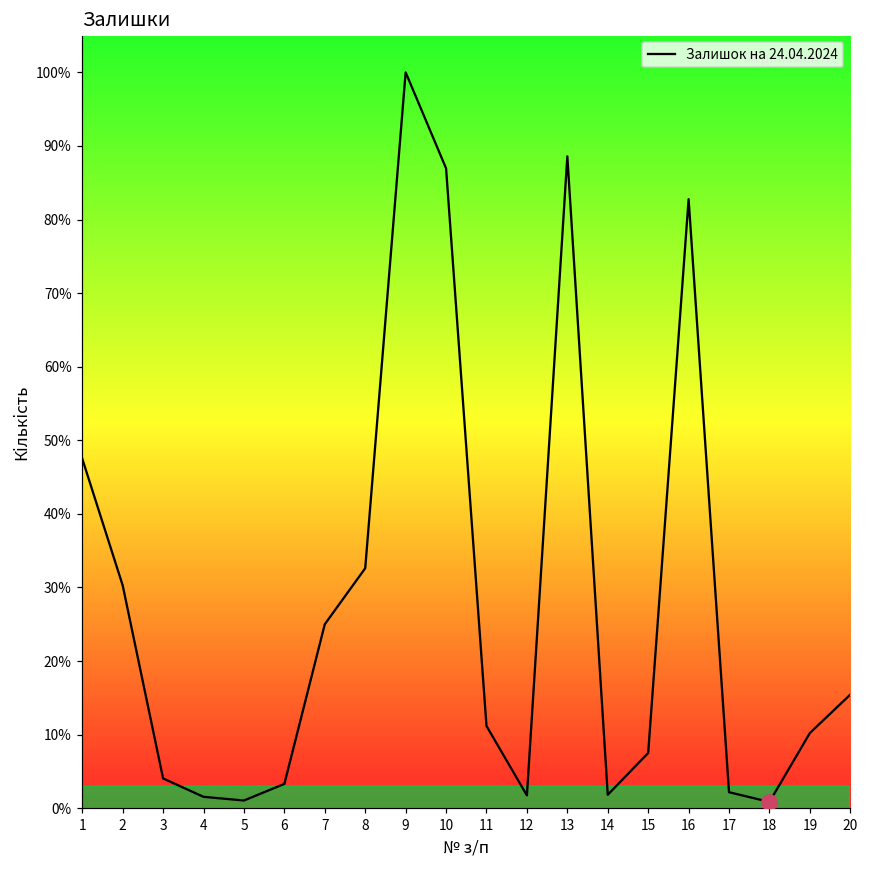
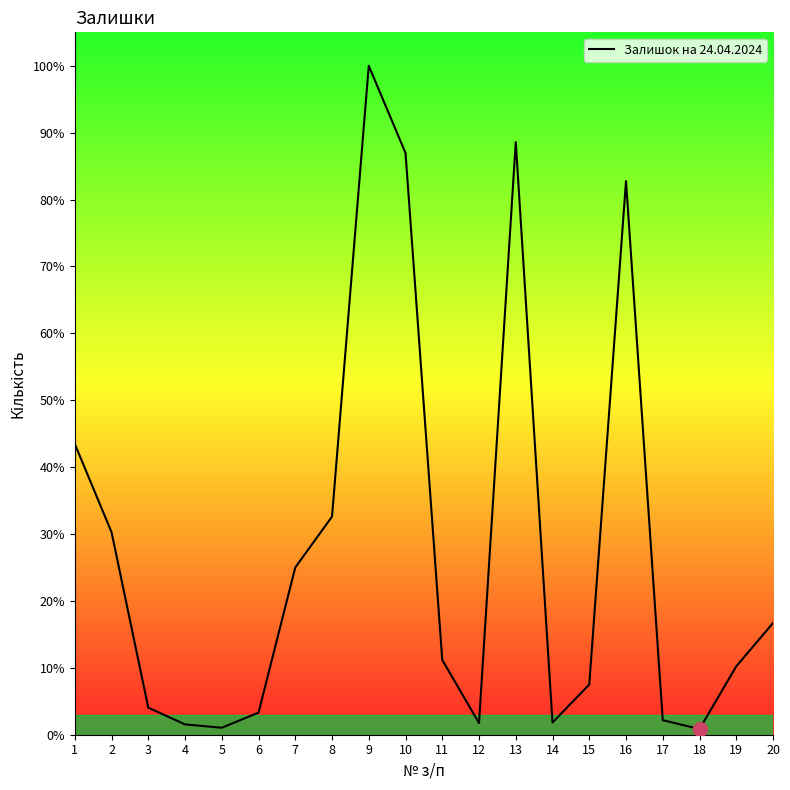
Залишок на 24.04.2024, 1: 48% -> 43%
Залишок на 24.04.2024, 20: 15% -> 17%
